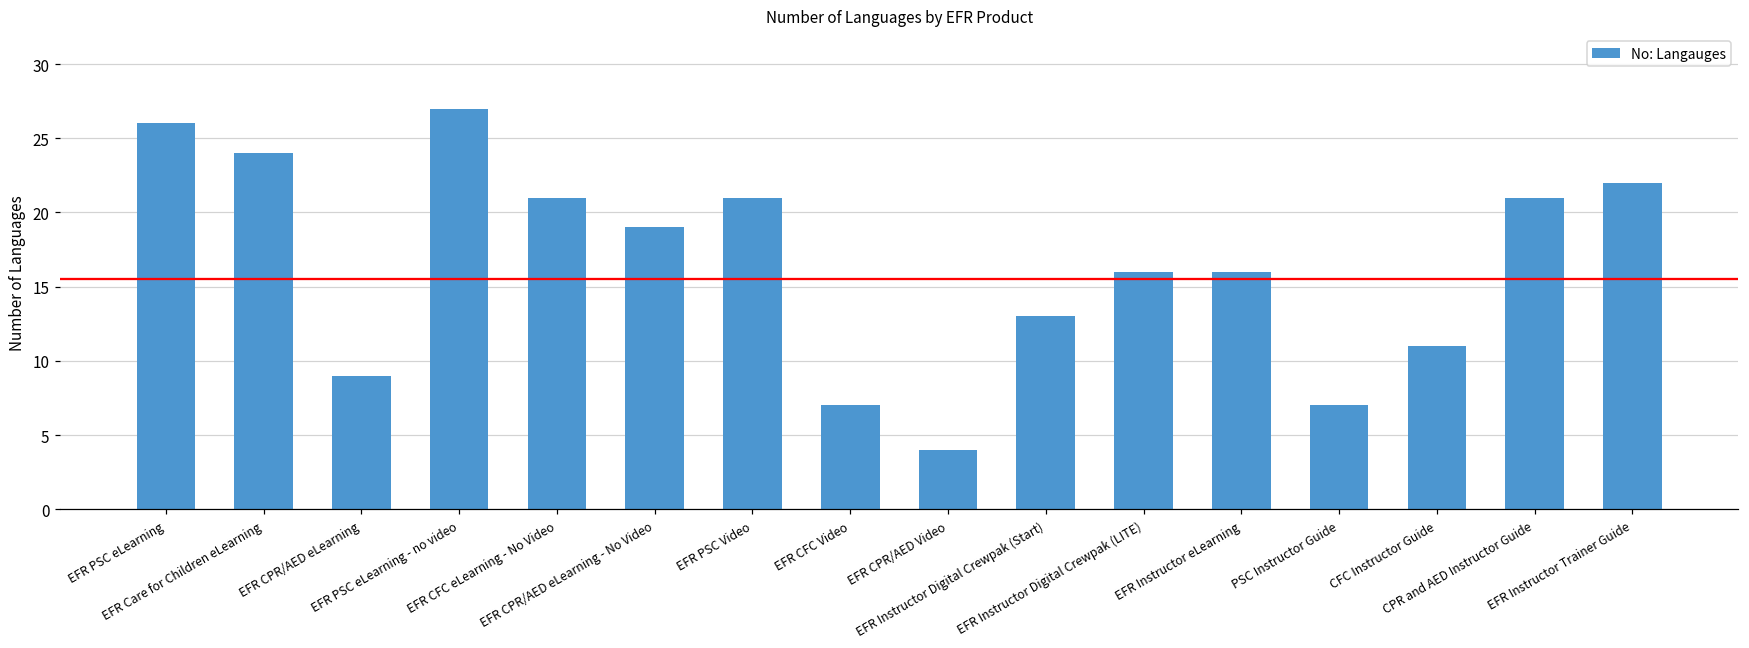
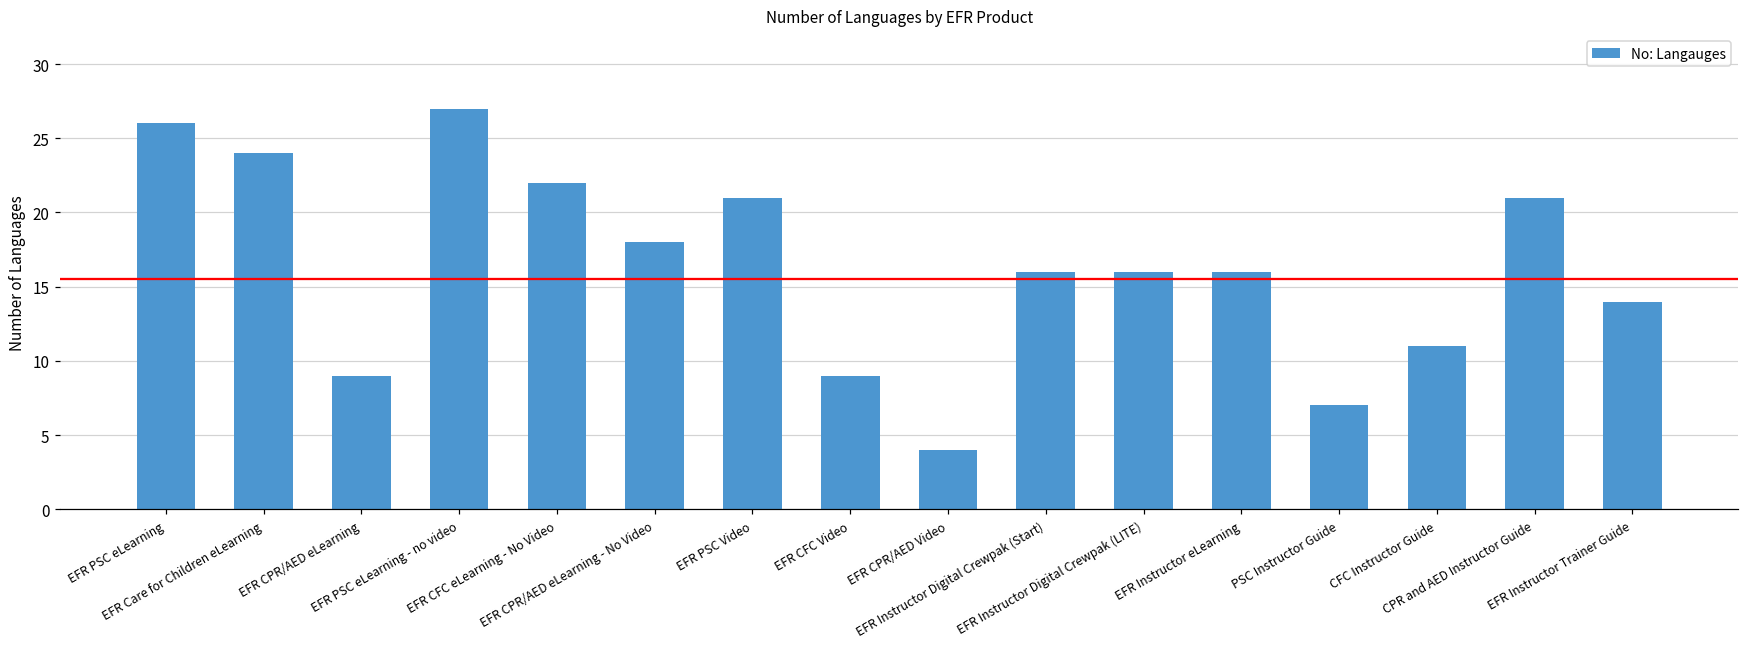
EFR CFC eLearning - No Video: 21 -> 22
EFR CPR/AED eLearning - No Video: 19 -> 18
EFR CFC Video: 7 -> 9
EFR Instructor Digital Crewpak (Start): 13 -> 16
EFR Instructor Trainer Guide: 22 -> 14
